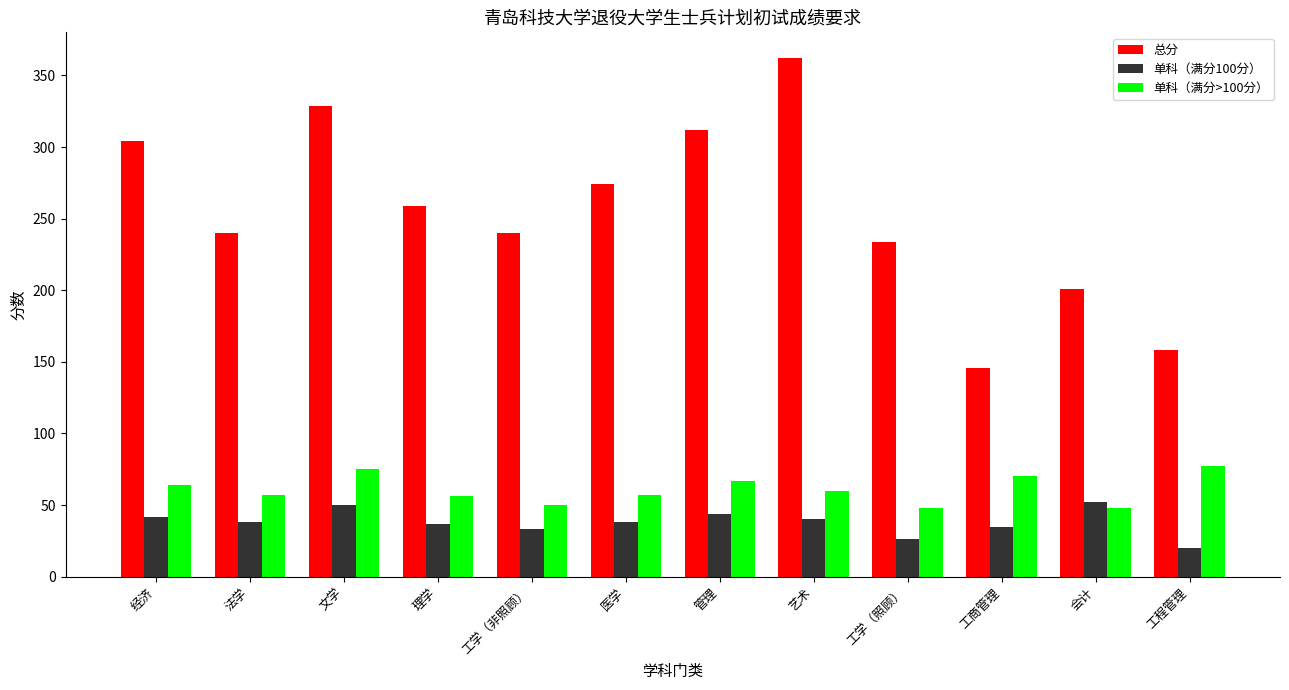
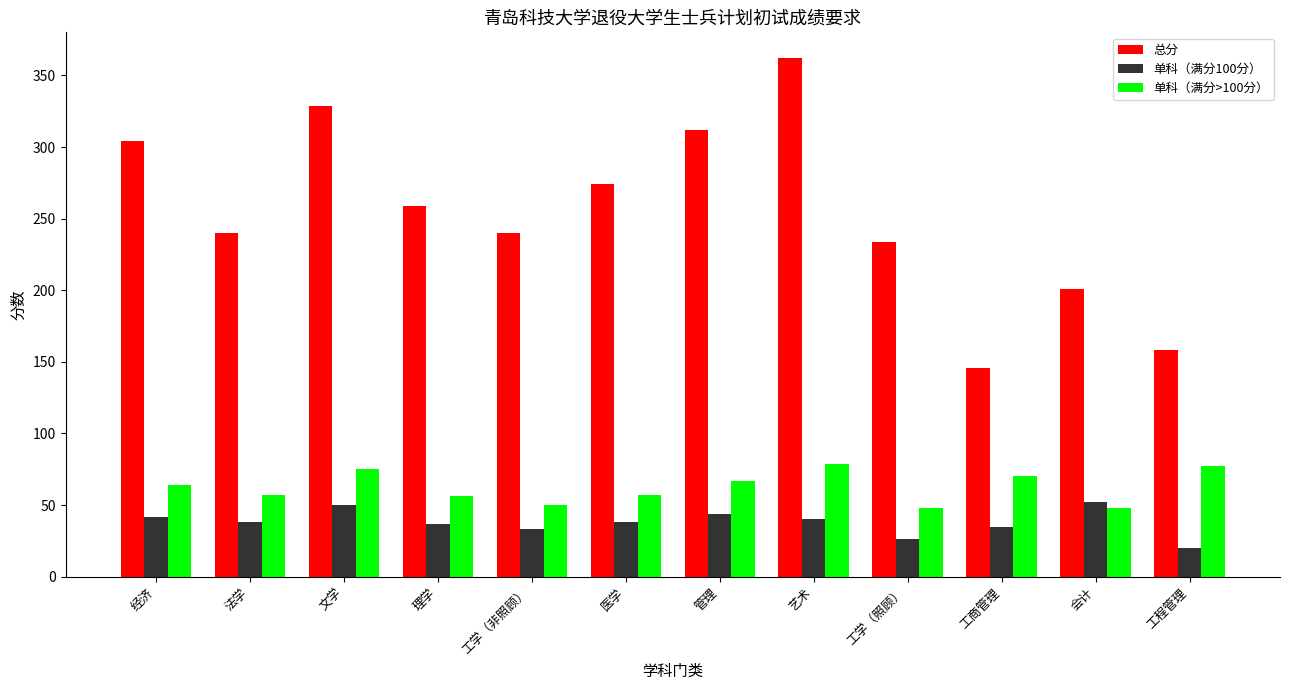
单科（满分>100分）, 艺术: 60 -> 79
